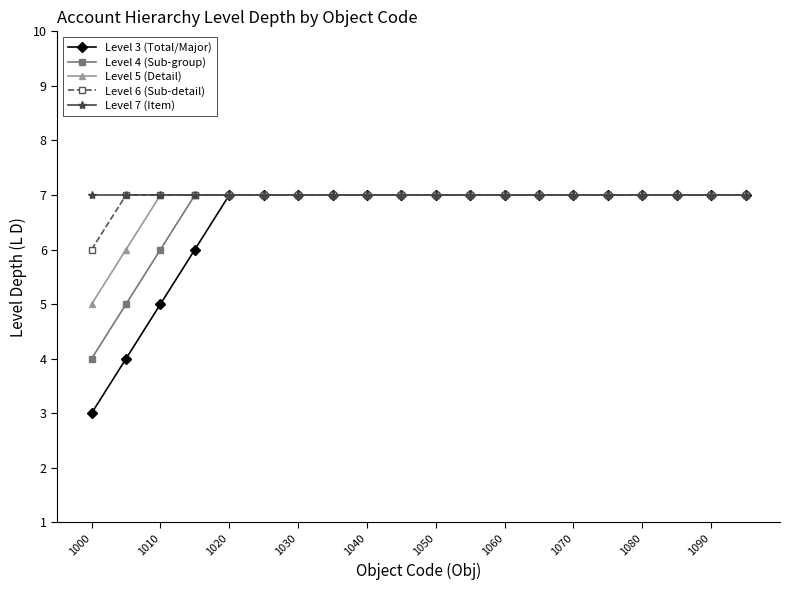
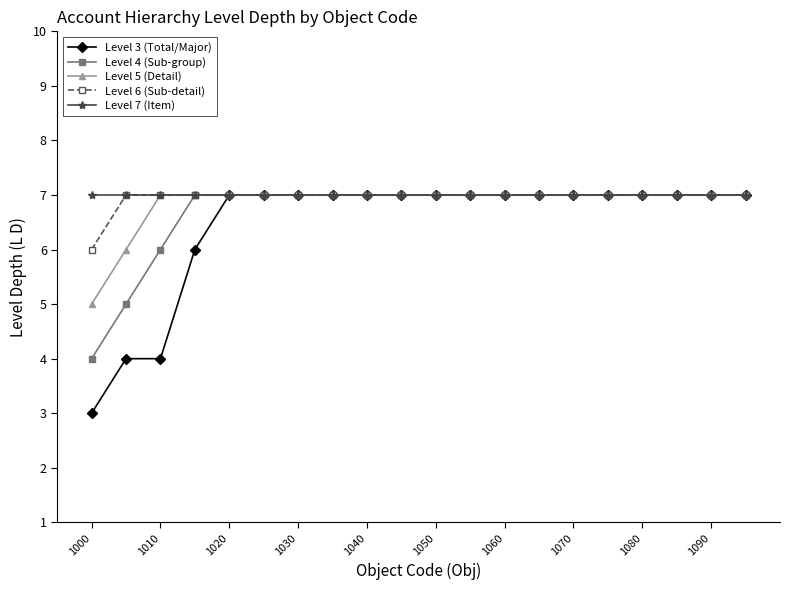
Level 3 (Total/Major), 1010: 5 -> 4
